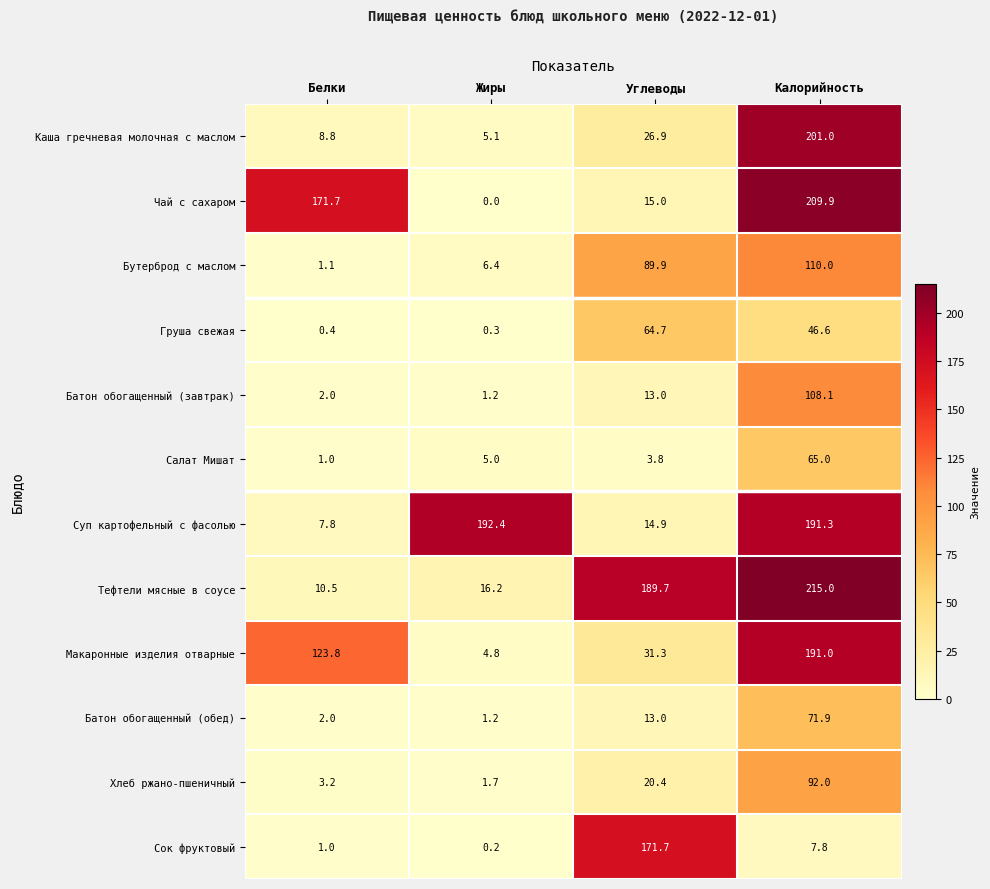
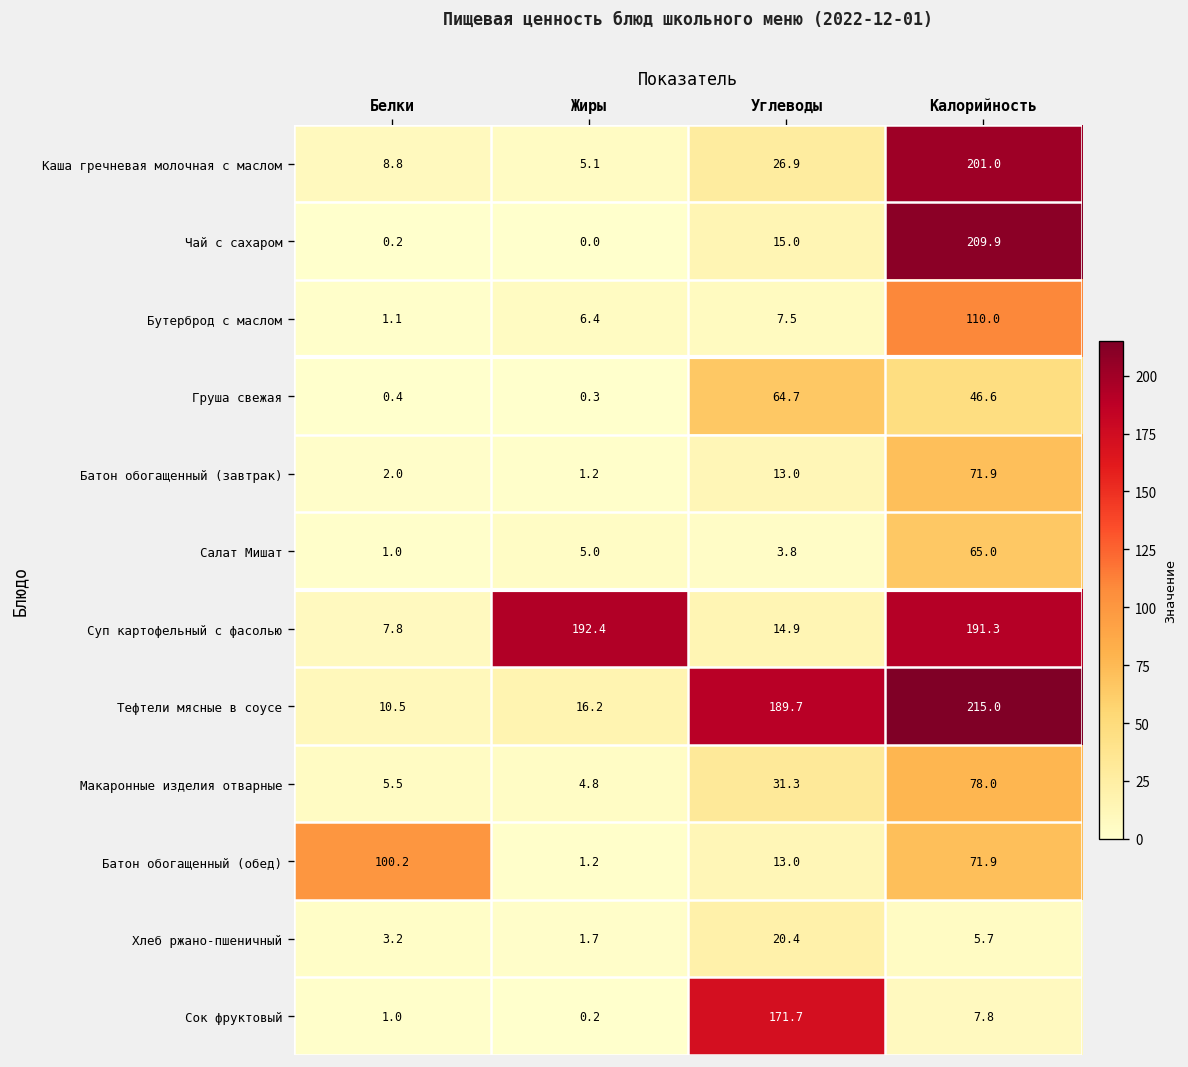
Чай с сахаром, Белки: 171.7 -> 0.2
Бутерброд с маслом, Углеводы: 89.9 -> 7.5
Батон обогащенный (завтрак), Калорийность: 108.1 -> 71.9
Макаронные изделия отварные, Белки: 123.8 -> 5.5
Макаронные изделия отварные, Калорийность: 191.0 -> 78.0
Батон обогащенный (обед), Белки: 2.0 -> 100.2
Хлеб ржано-пшеничный, Калорийность: 92.0 -> 5.7
